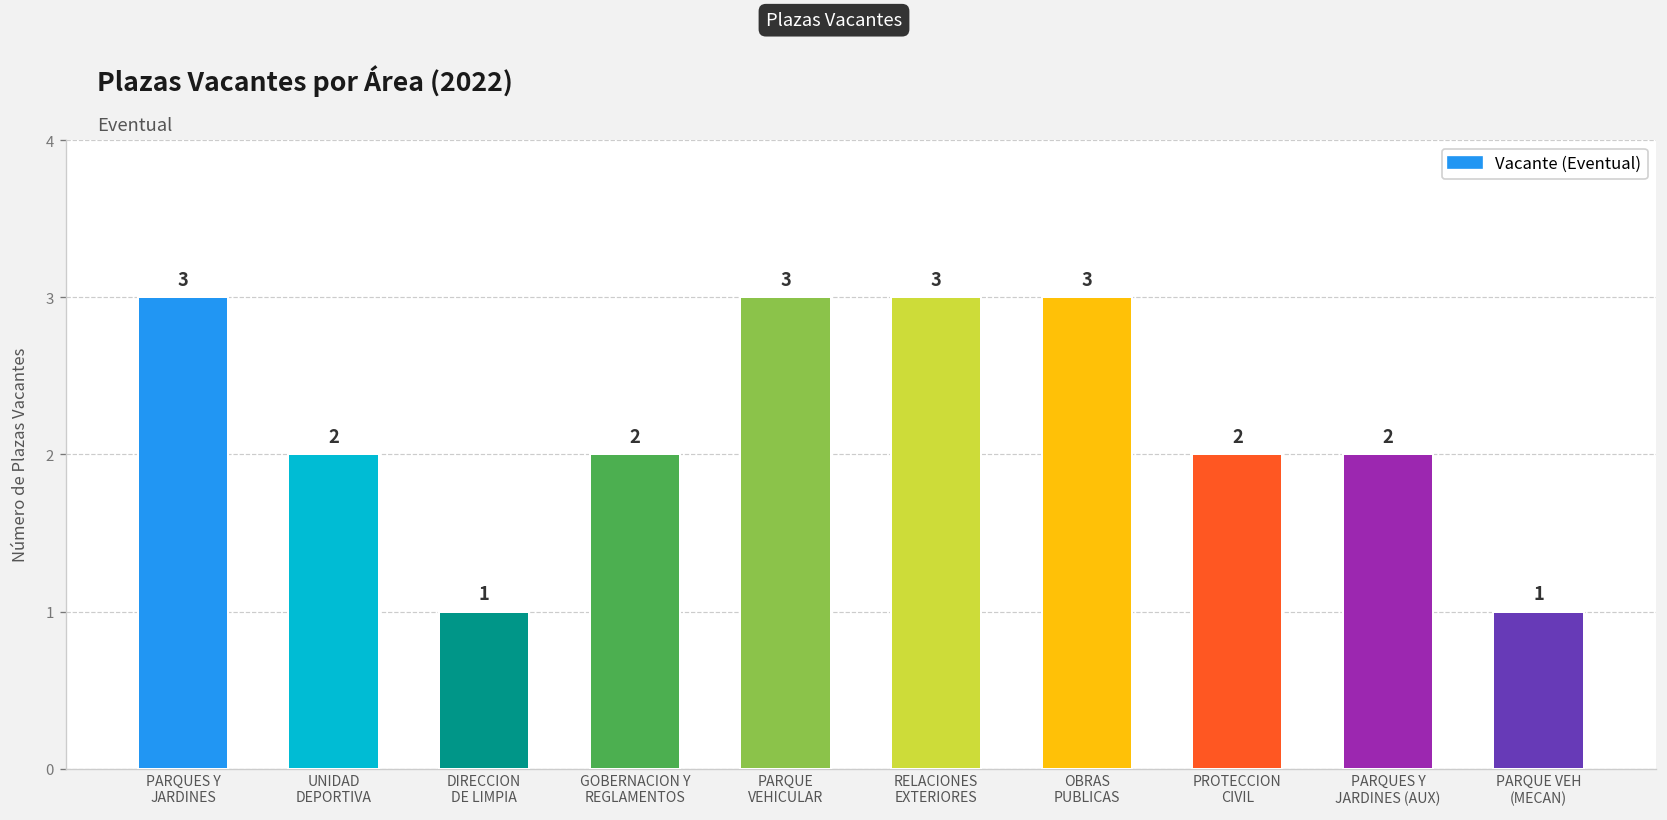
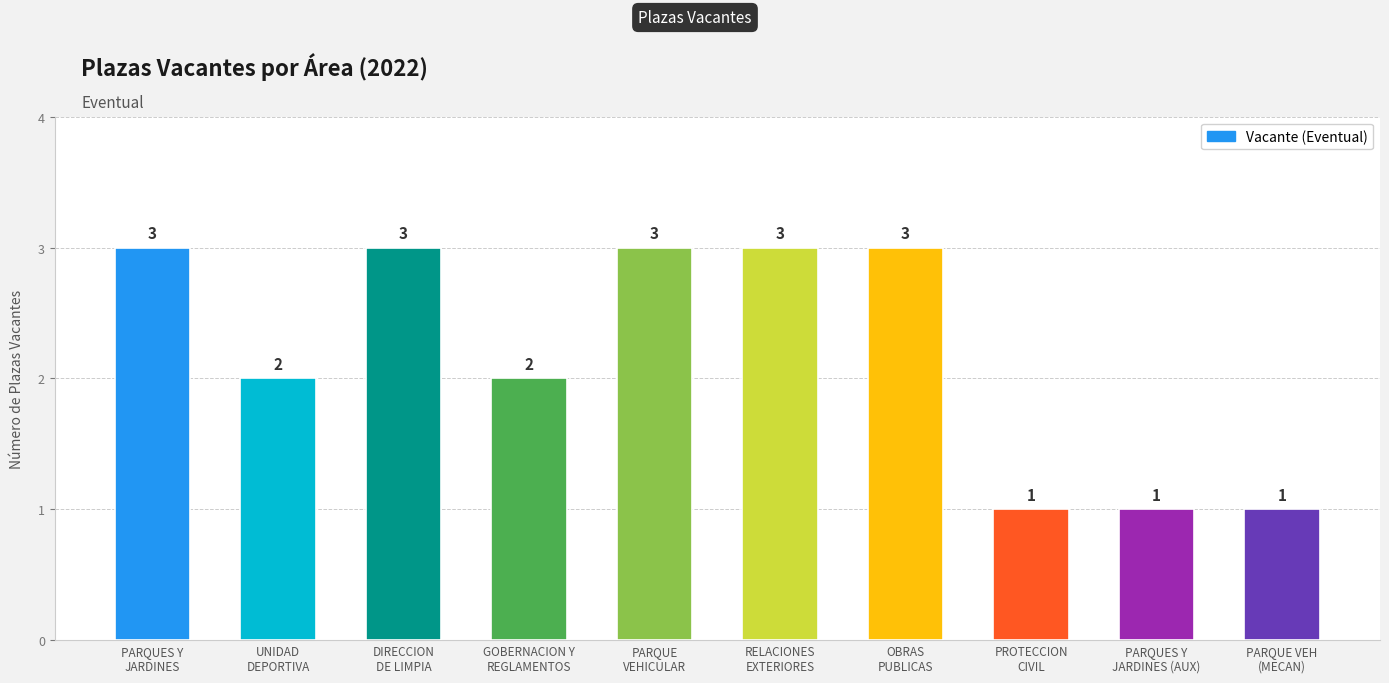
DIRECCION DE LIMPIA: 1 -> 3
PROTECCION CIVIL: 2 -> 1
PARQUES Y JARDINES (AUX): 2 -> 1
